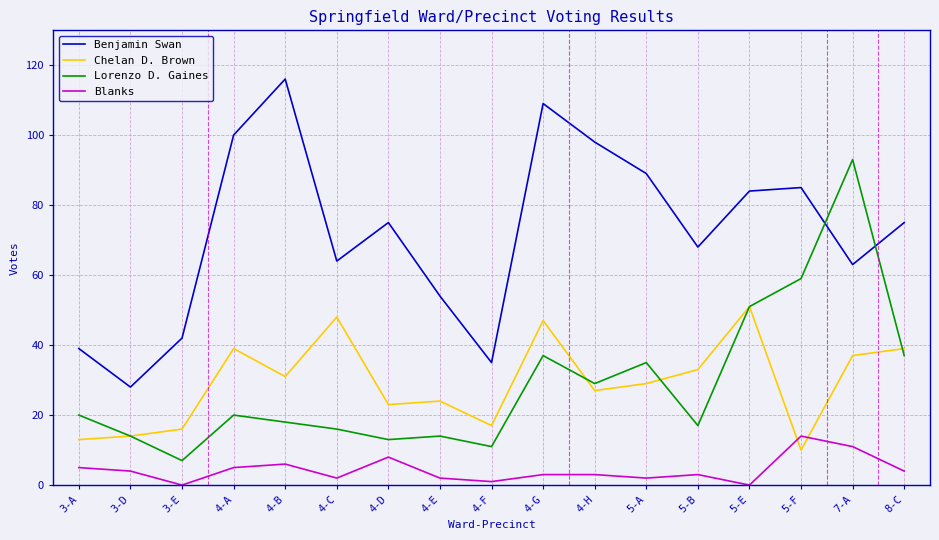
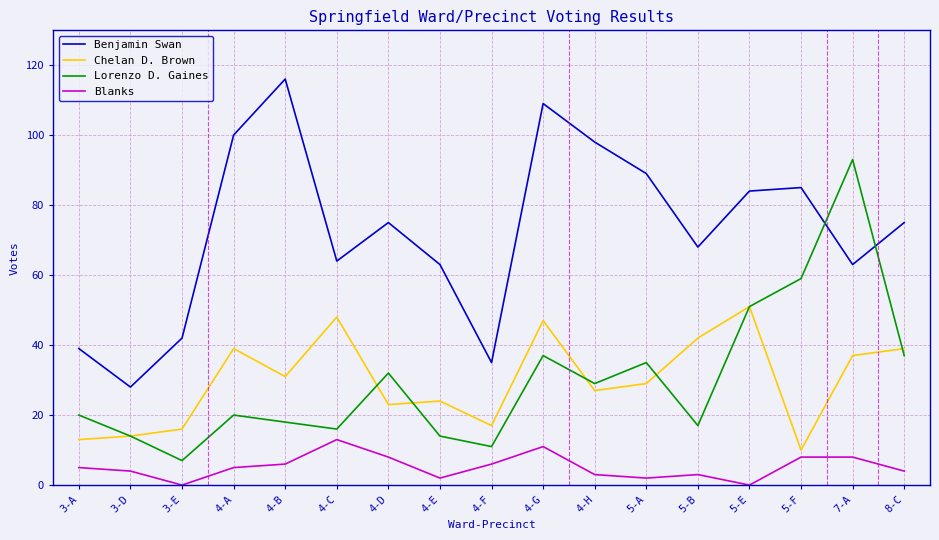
Blanks, 4-C: 2 -> 13
Lorenzo D. Gaines, 4-D: 13 -> 32
Benjamin Swan, 4-E: 54 -> 63
Blanks, 4-F: 1 -> 6
Blanks, 4-G: 3 -> 11
Chelan D. Brown, 5-B: 33 -> 42
Blanks, 5-F: 14 -> 8
Blanks, 7-A: 11 -> 8
